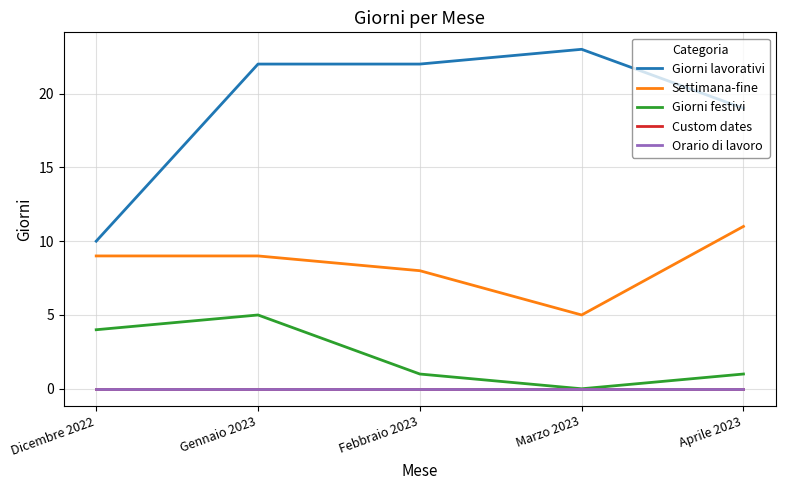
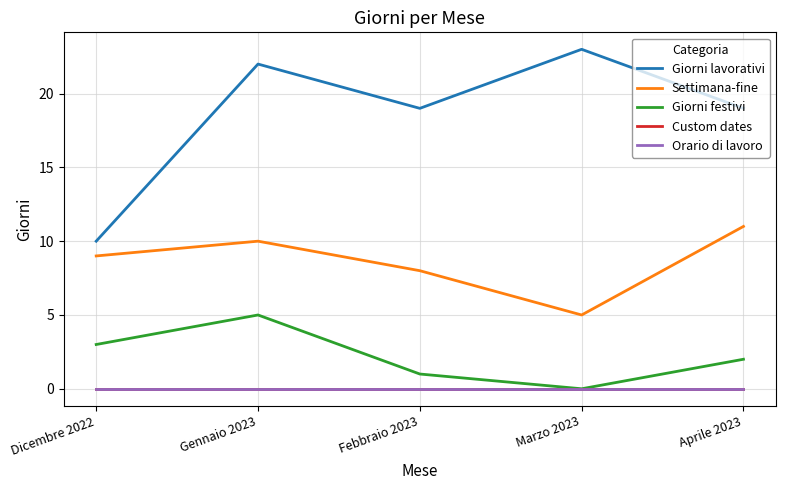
Giorni festivi, Dicembre 2022: 4 -> 3
Settimana-fine, Gennaio 2023: 9 -> 10
Giorni lavorativi, Febbraio 2023: 22 -> 19
Giorni festivi, Aprile 2023: 1 -> 2
